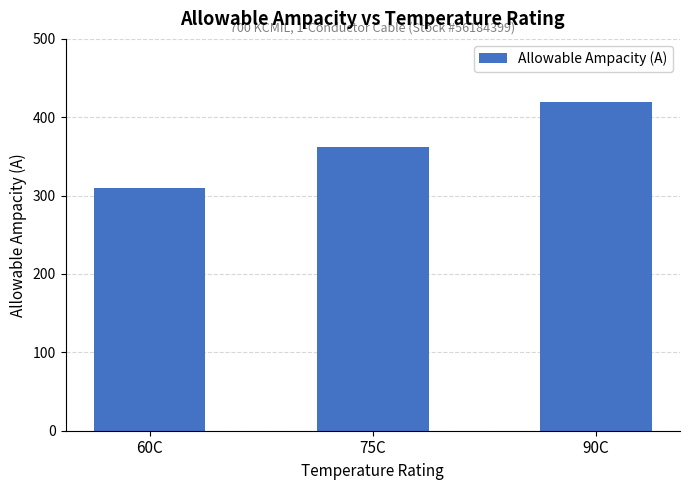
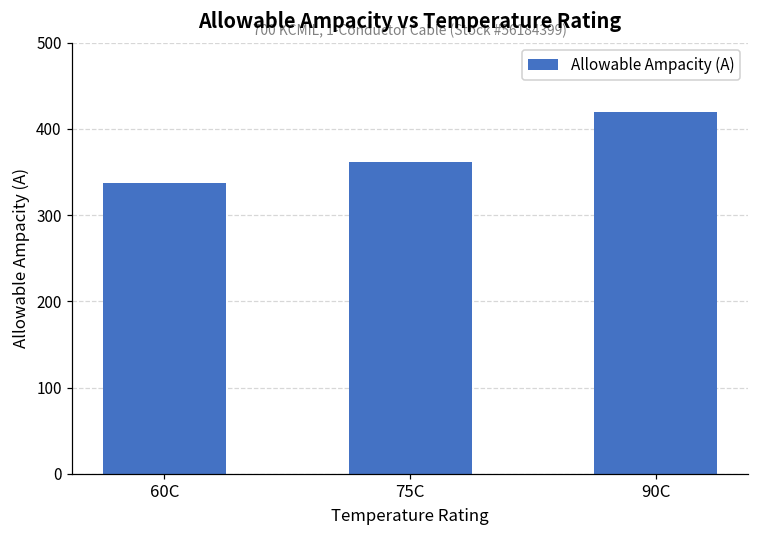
60C: 310 -> 340
